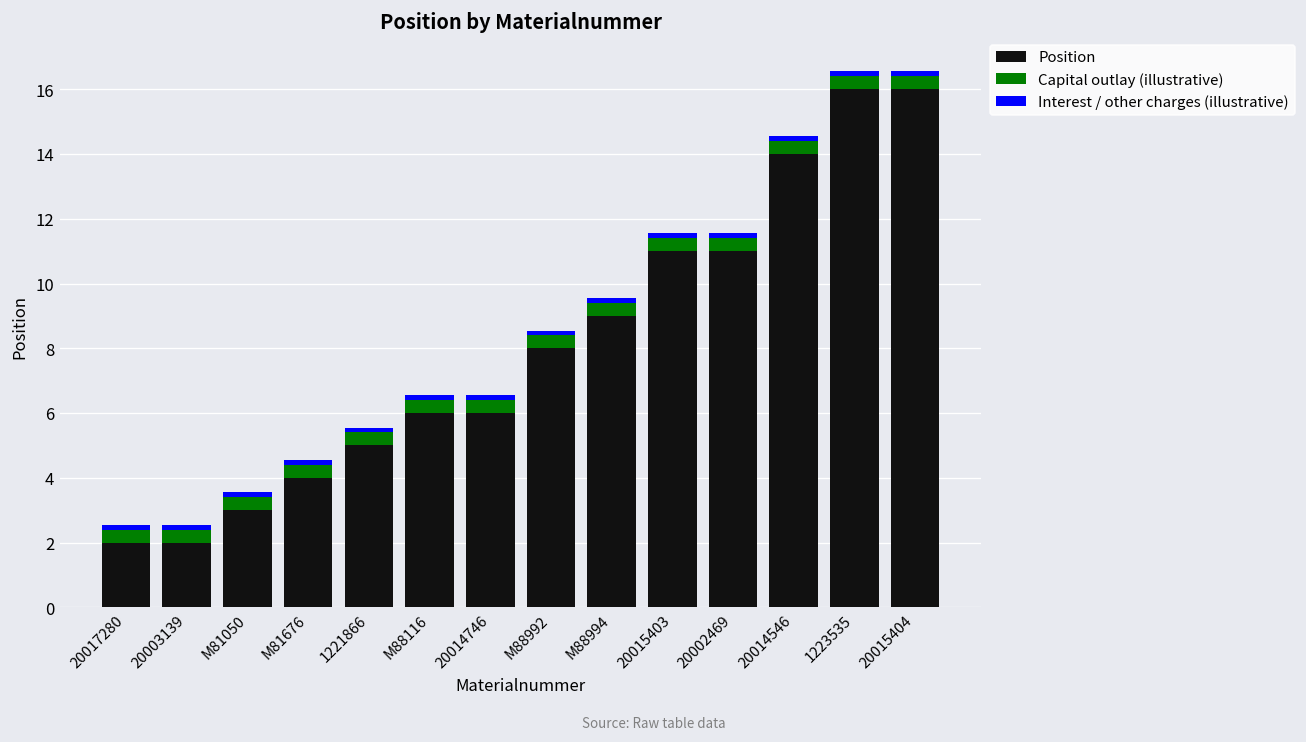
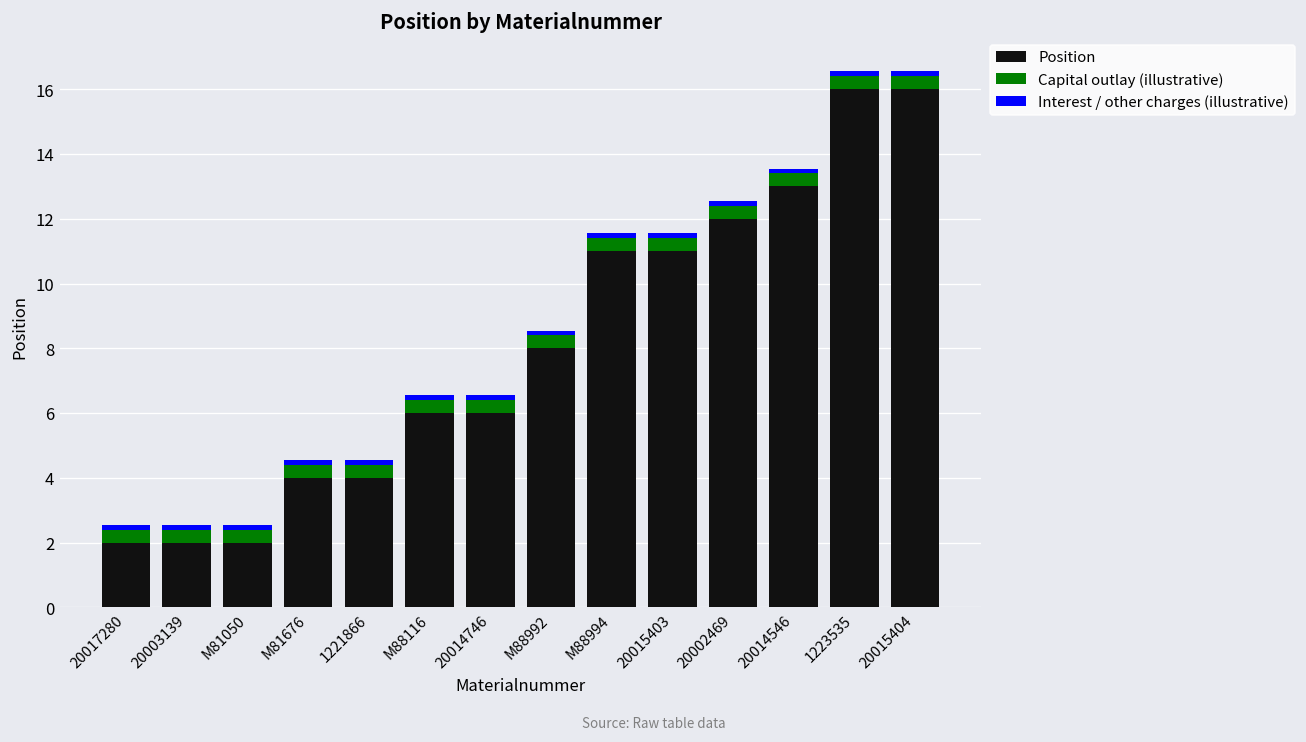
Position, M81050: 3 -> 2
Position, 1221866: 5 -> 4
Position, M88994: 9 -> 11
Position, 20002469: 11 -> 12
Position, 20014546: 14 -> 13
